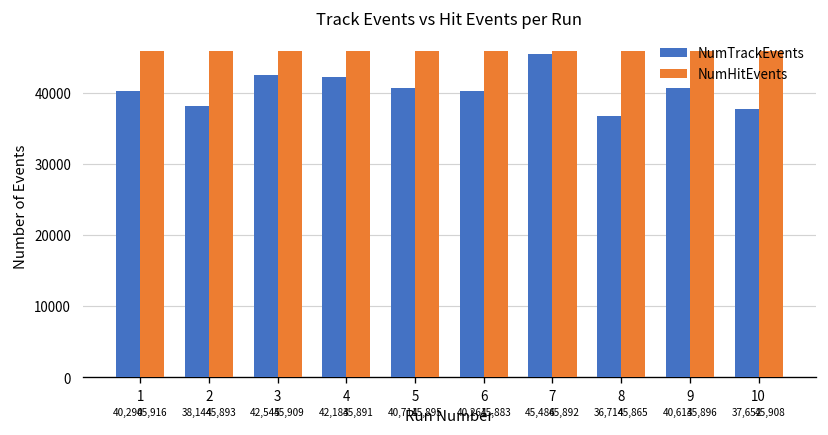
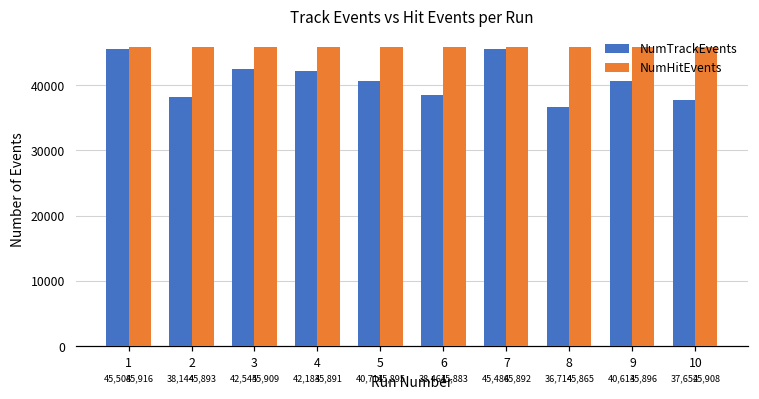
NumTrackEvents, 1: 40,290 -> 45,508
NumTrackEvents, 6: 40,261 -> 38,461
